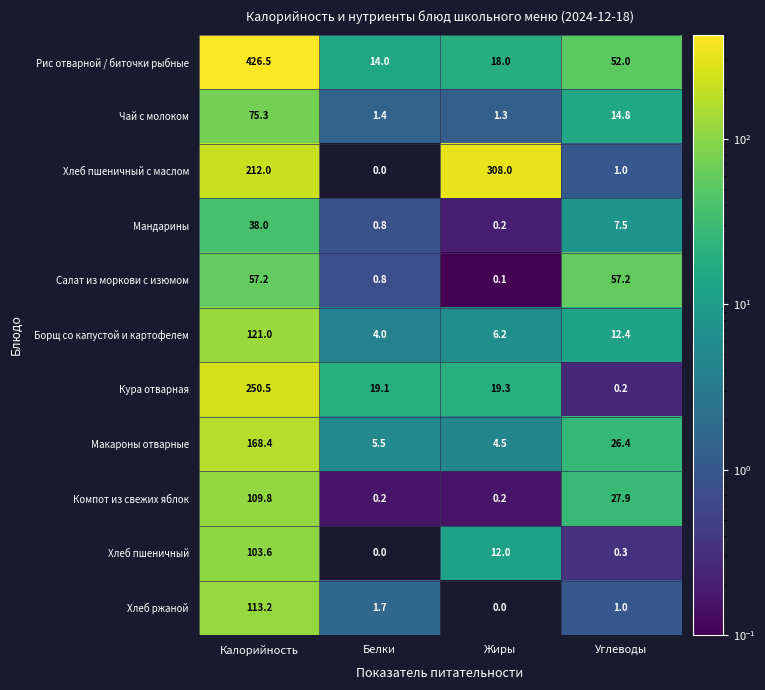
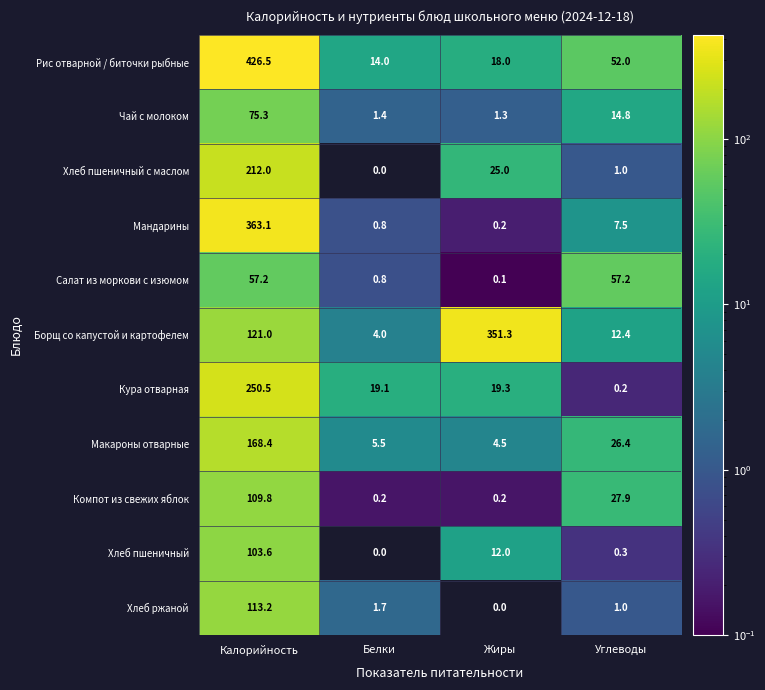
Хлеб пшеничный с маслом, Жиры: 308.0 -> 25.0
Мандарины, Калорийность: 38.0 -> 363.1
Борщ со капустой и картофелем, Жиры: 6.2 -> 351.3
